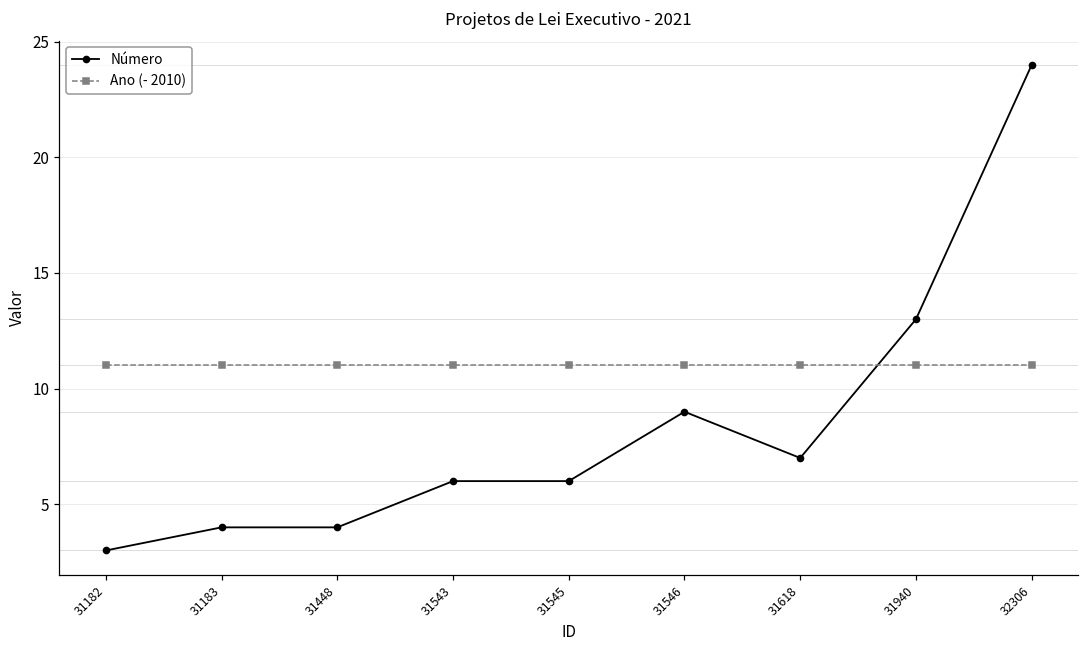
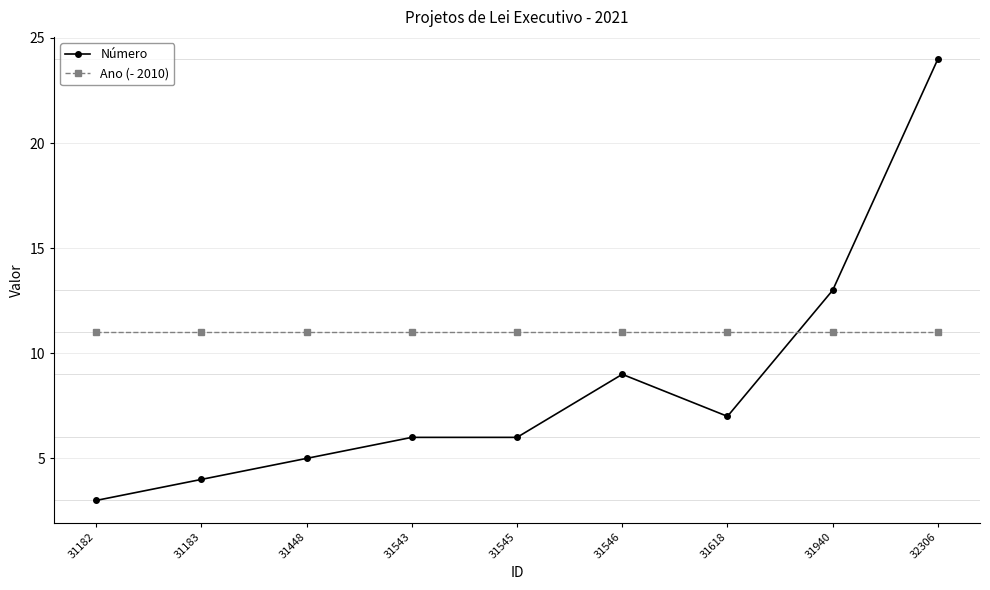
Número, 31448: 4 -> 5
